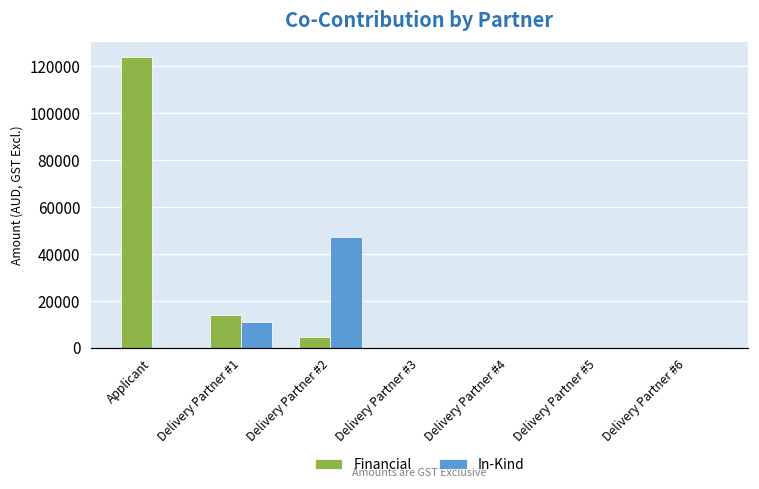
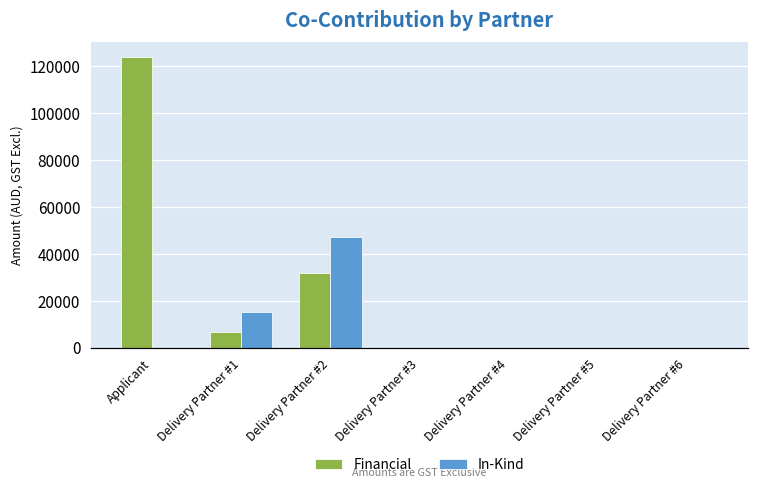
Financial, Delivery Partner #1: 14000 -> 7000
In-Kind, Delivery Partner #1: 11000 -> 15000
Financial, Delivery Partner #2: 5000 -> 32000
